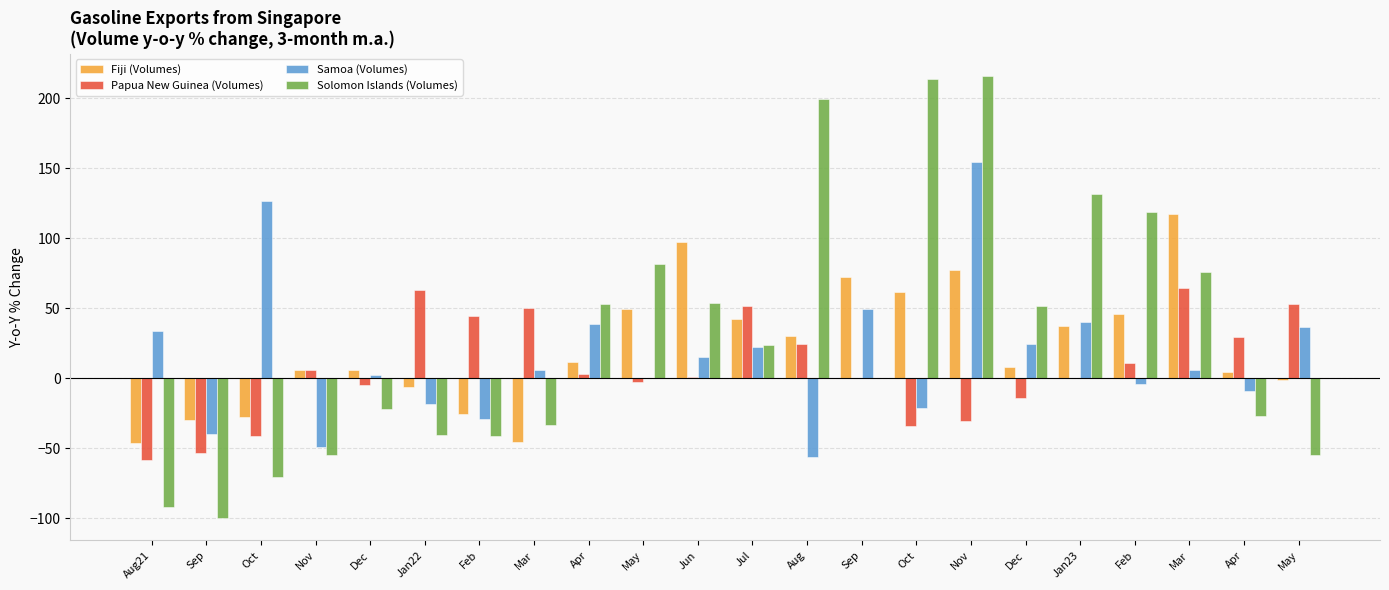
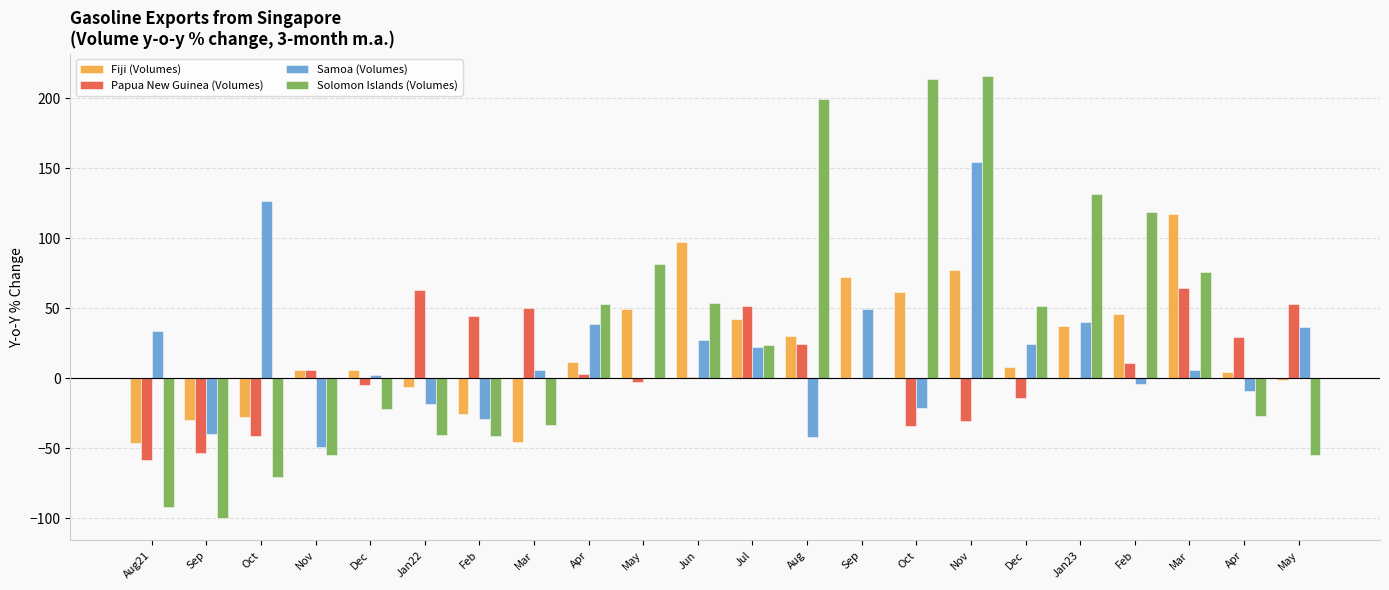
Samoa (Volumes), Jun: 15 -> 28
Samoa (Volumes), Aug: -56 -> -42
